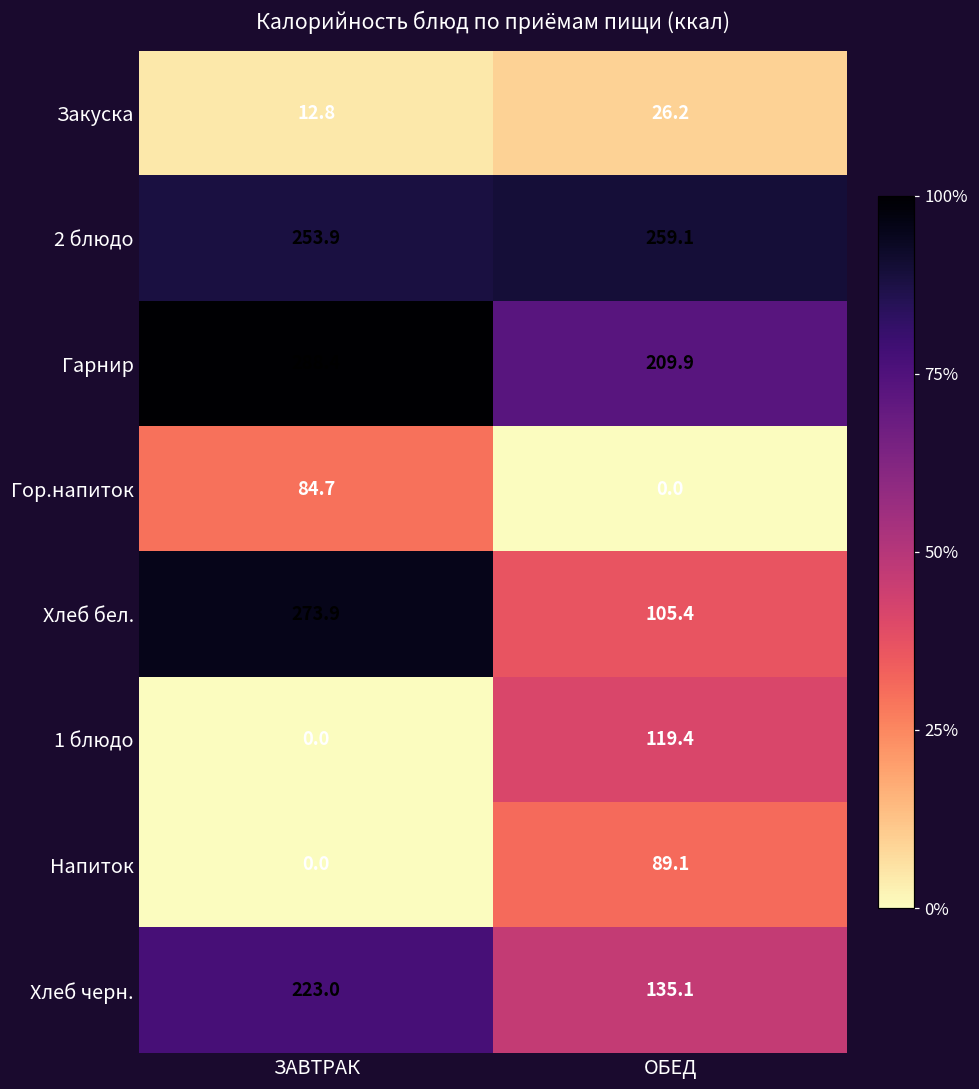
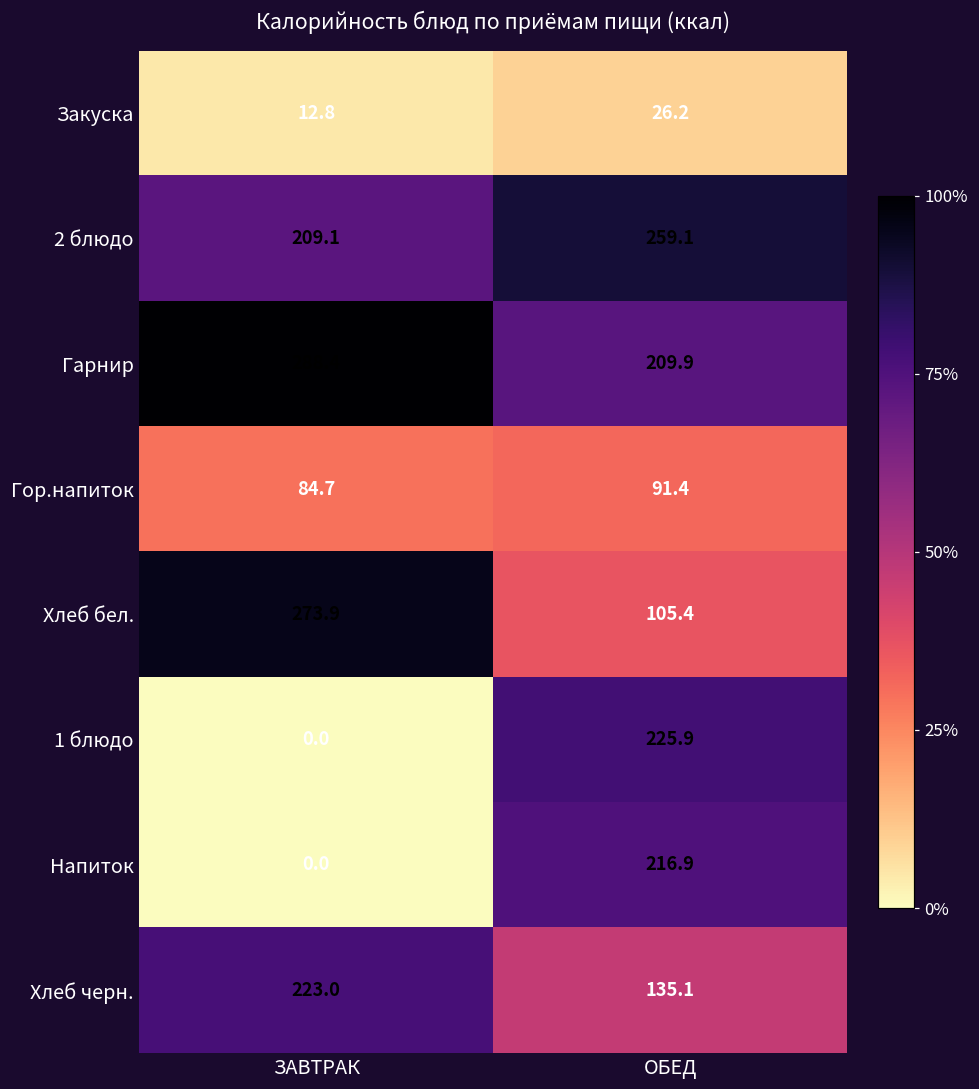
2 блюдо, ЗАВТРАК: 253.9 -> 209.1
Гор.напиток, ОБЕД: 0.0 -> 91.4
1 блюдо, ОБЕД: 119.4 -> 225.9
Напиток, ОБЕД: 89.1 -> 216.9
